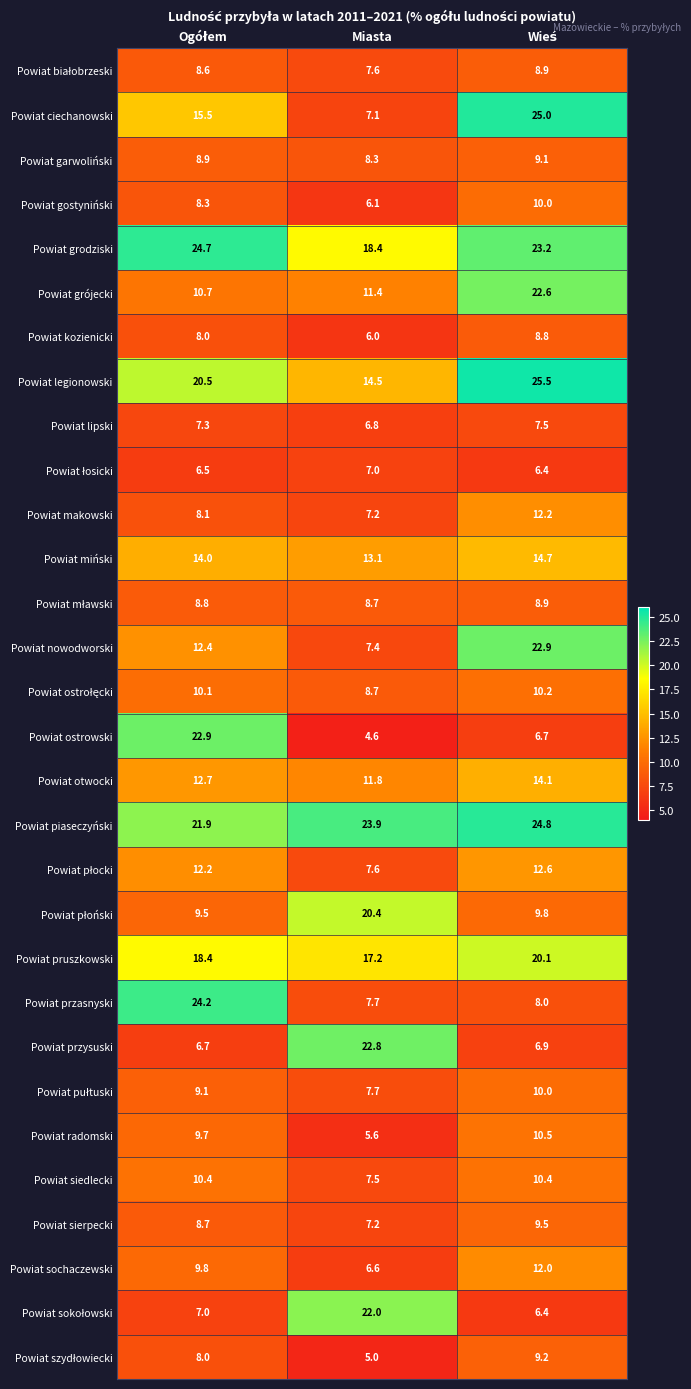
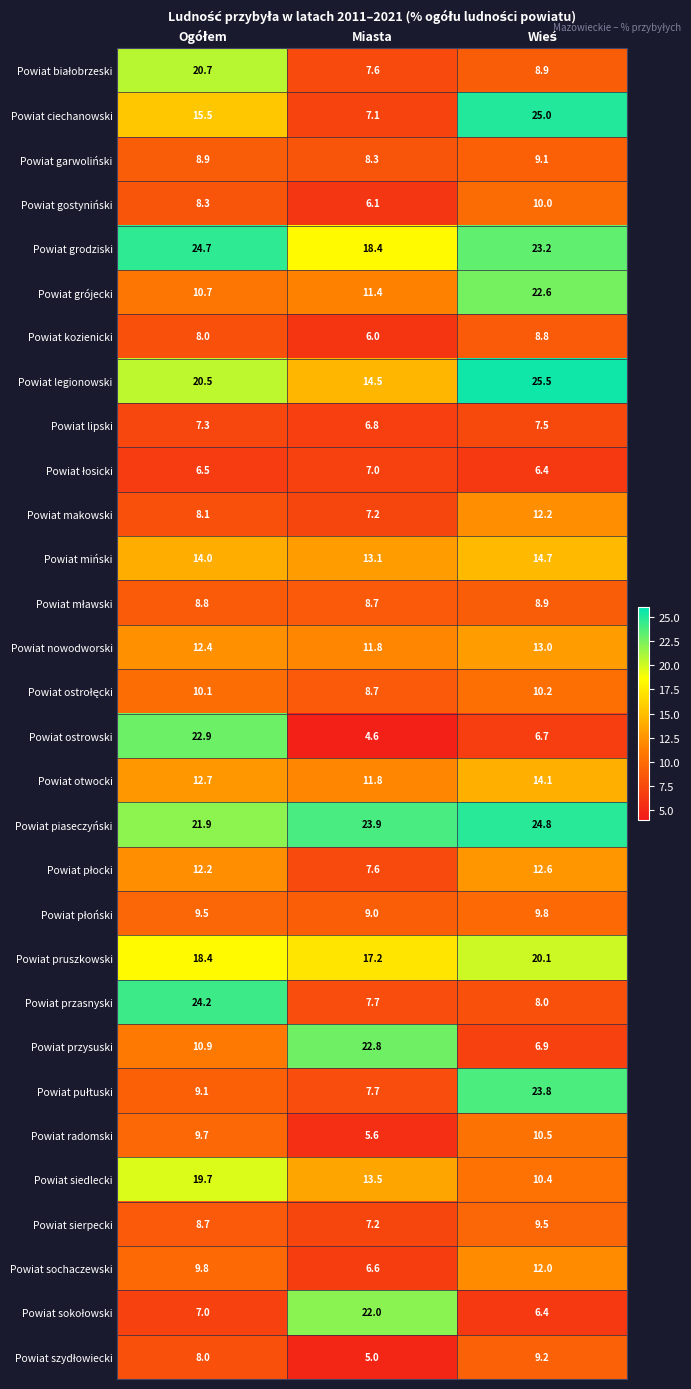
Powiat białobrzeski, Ogółem: 8.6 -> 20.7
Powiat nowodworski, Miasta: 7.4 -> 11.8
Powiat nowodworski, Wieś: 22.9 -> 13.0
Powiat płoński, Miasta: 20.4 -> 9.0
Powiat przysuski, Ogółem: 6.7 -> 10.9
Powiat pułtuski, Wieś: 10.0 -> 23.8
Powiat siedlecki, Ogółem: 10.4 -> 19.7
Powiat siedlecki, Miasta: 7.5 -> 13.5
